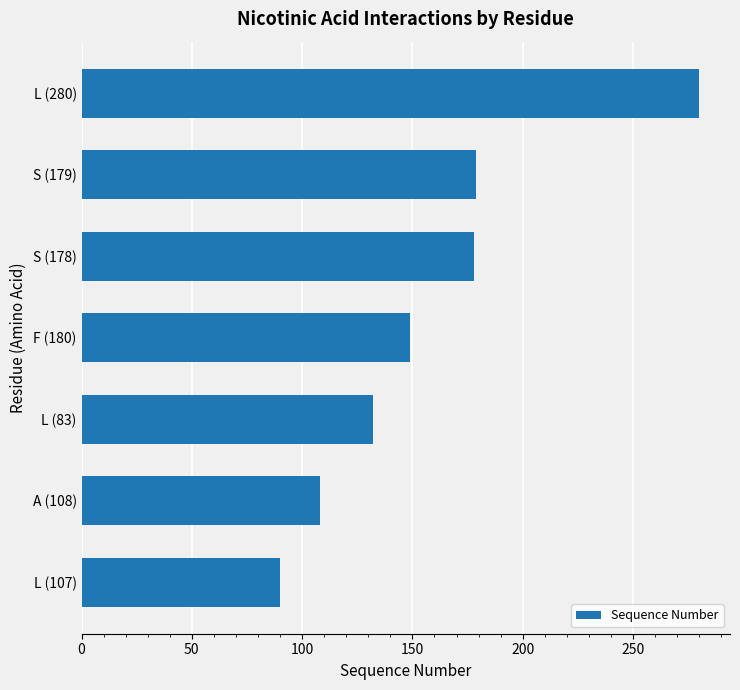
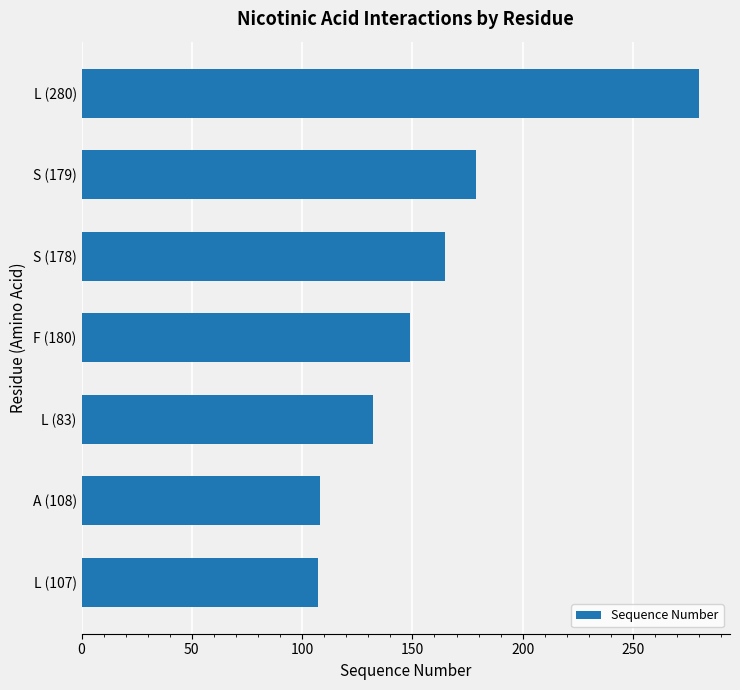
S (178): 178 -> 165
L (107): 90 -> 107
